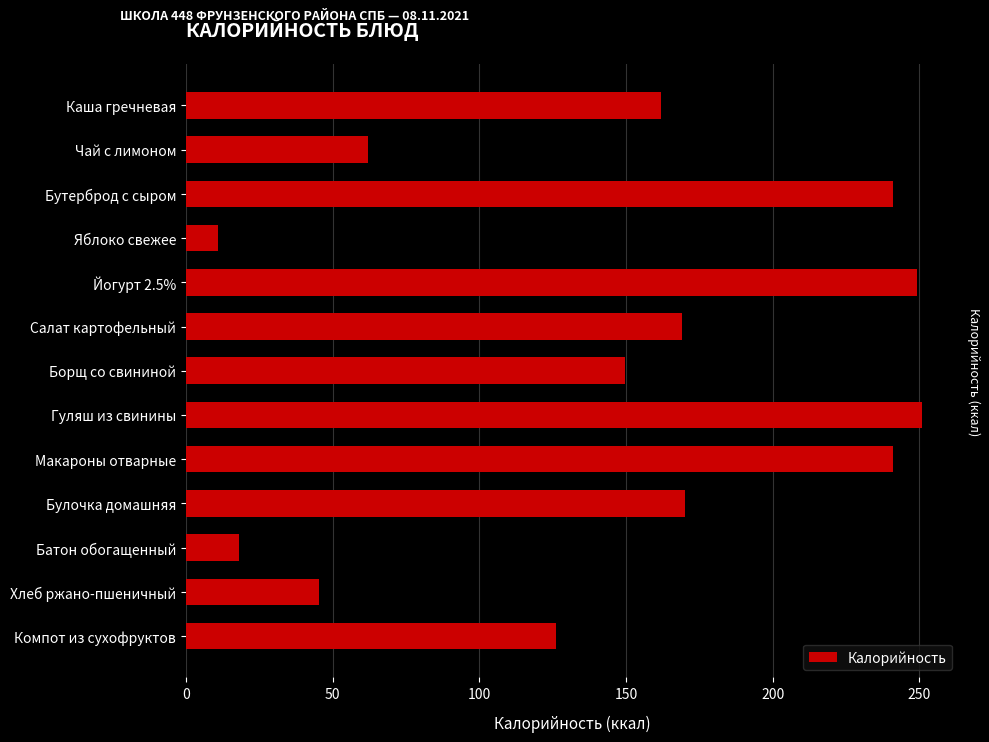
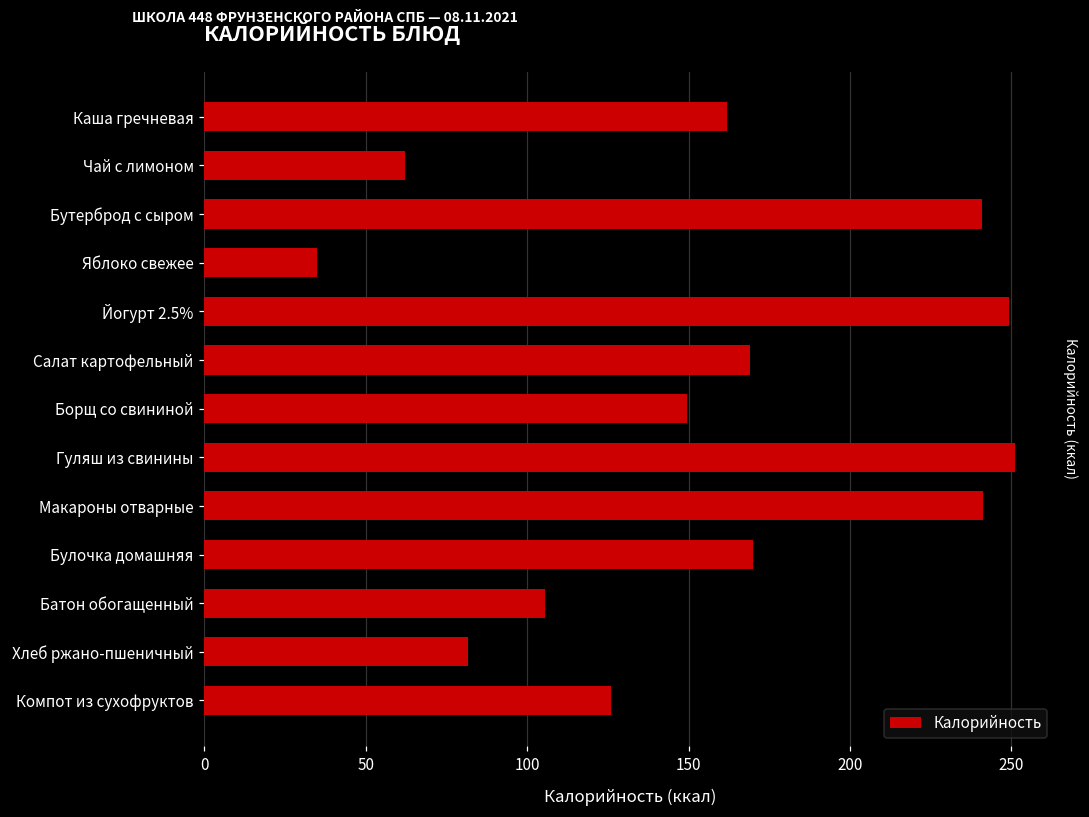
Яблоко свежее: 11 -> 35
Батон обогащенный: 18 -> 106
Хлеб ржано-пшеничный: 45 -> 82
